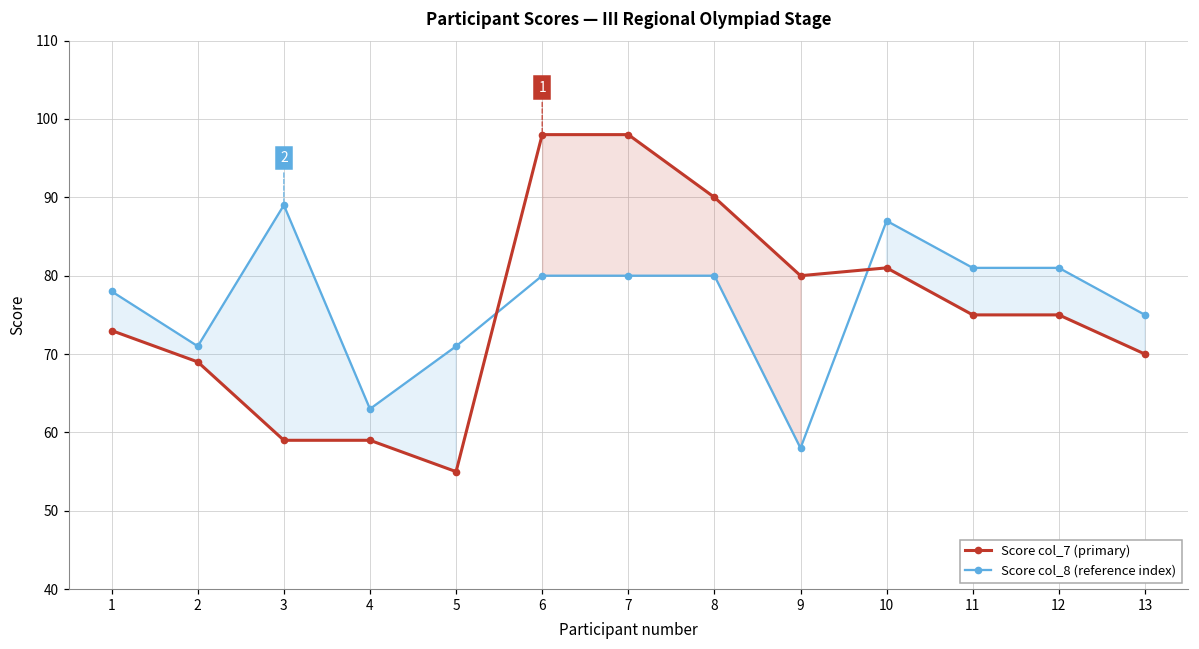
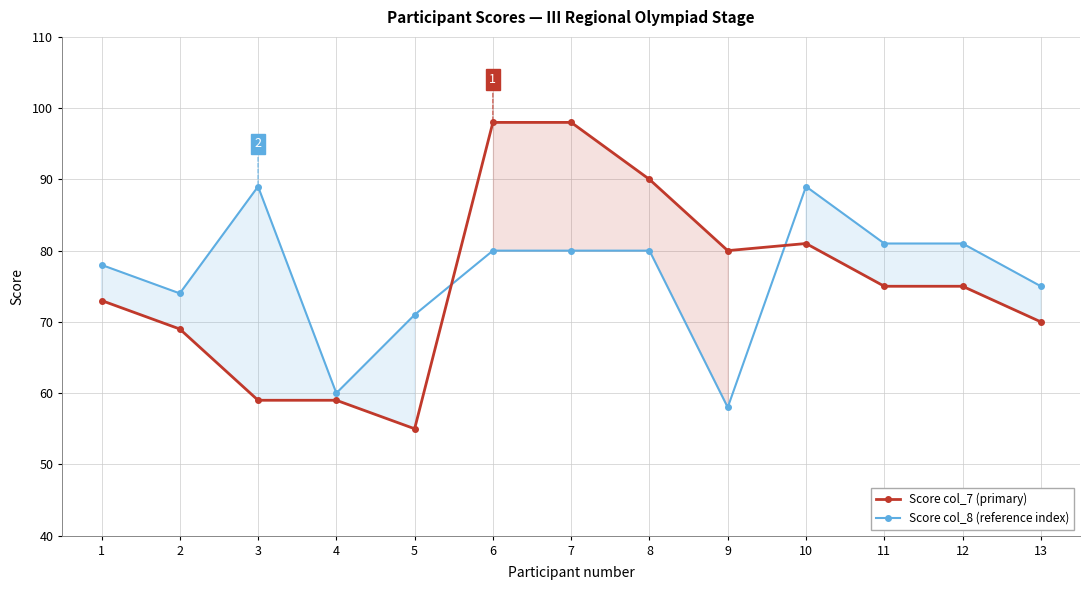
Score col_8 (reference index), 2: 71 -> 74
Score col_8 (reference index), 4: 63 -> 60
Score col_8 (reference index), 10: 87 -> 89
